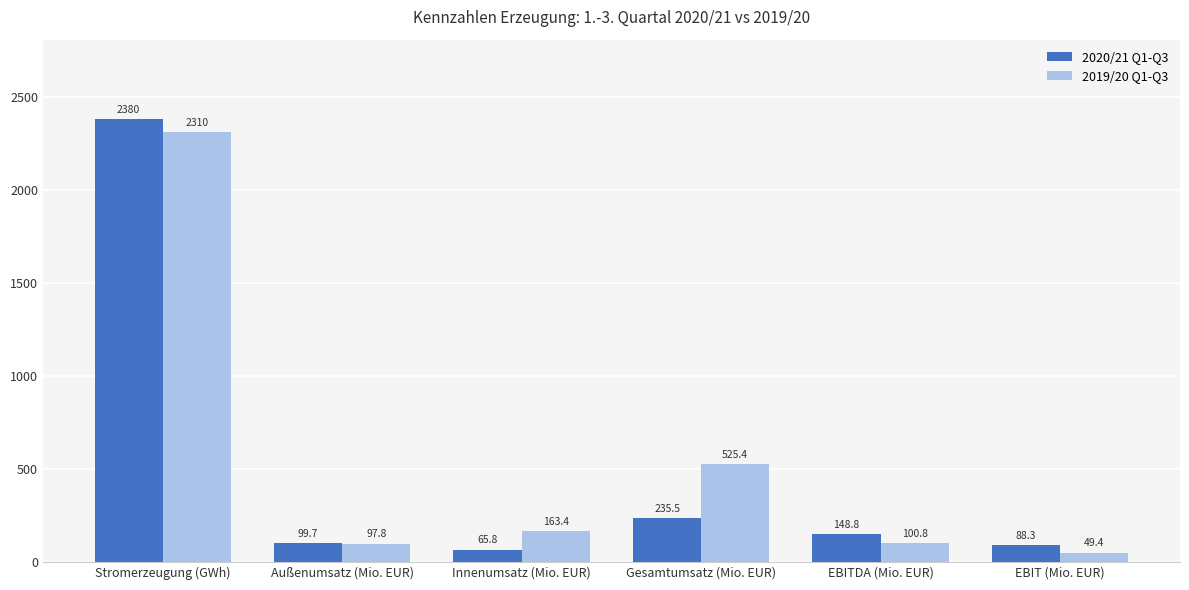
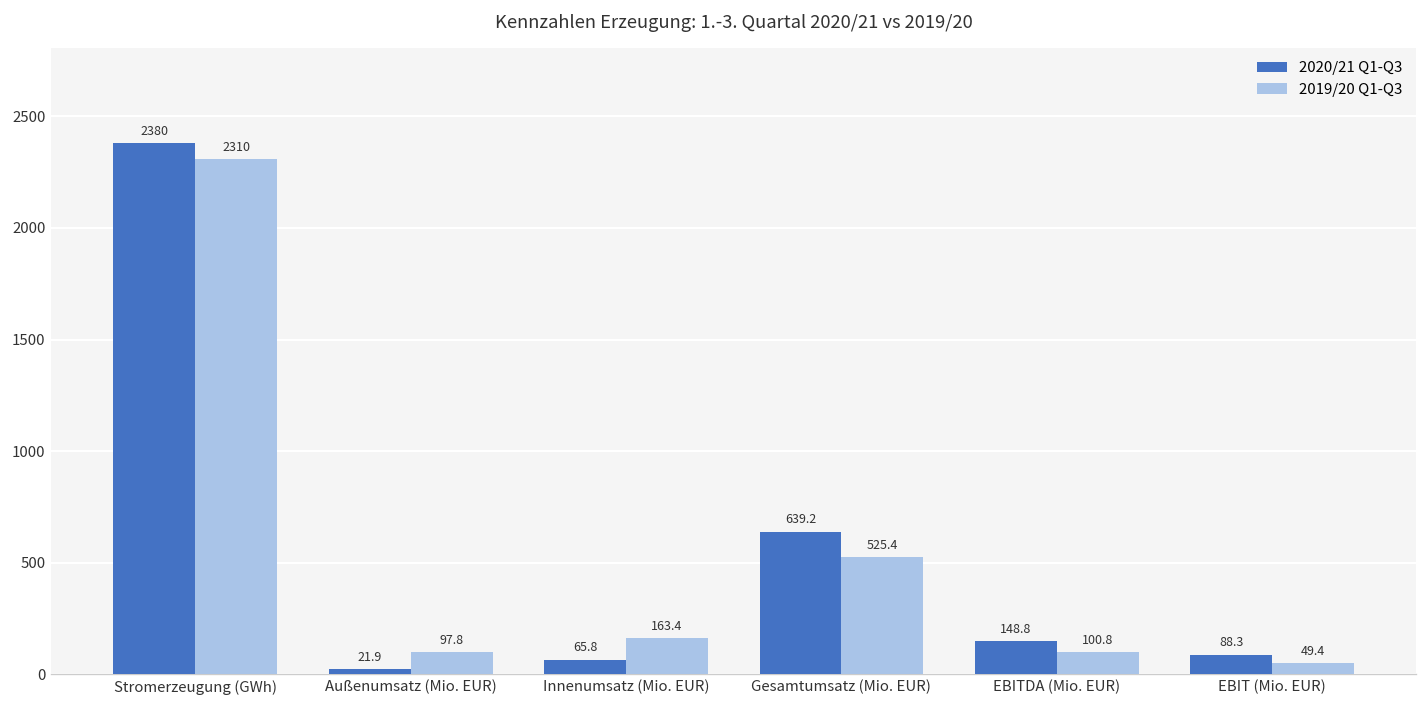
2020/21 Q1-Q3, Außenumsatz (Mio. EUR): 99.7 -> 21.9
2020/21 Q1-Q3, Gesamtumsatz (Mio. EUR): 235.5 -> 639.2
